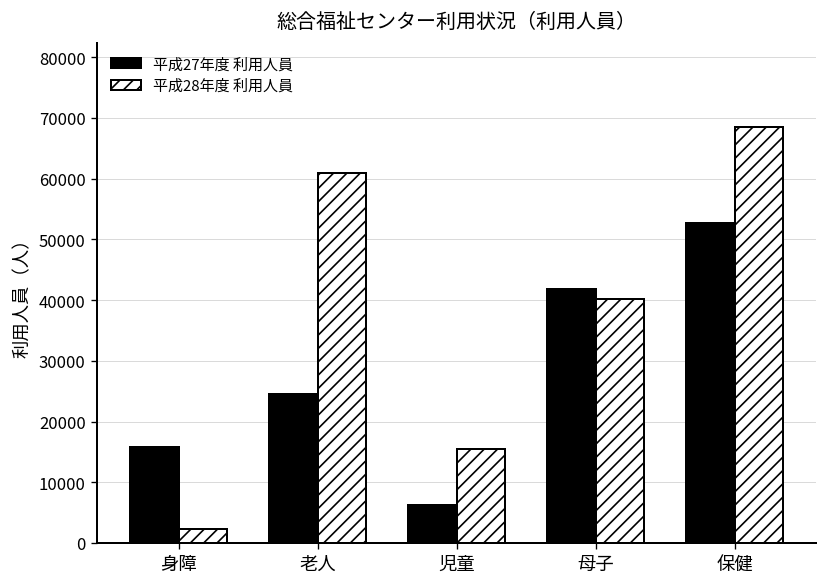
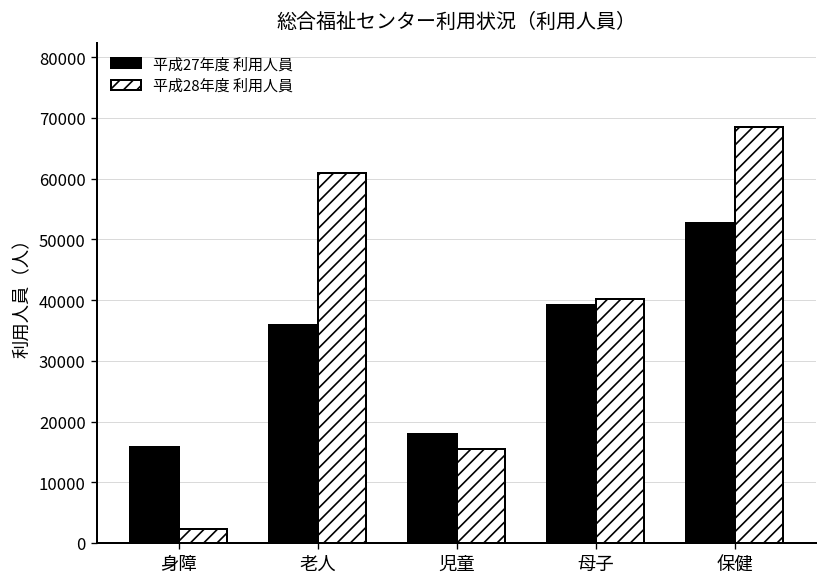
平成27年度 利用人員, 老人: 25000 -> 36000
平成27年度 利用人員, 児童: 6000 -> 18000
平成27年度 利用人員, 母子: 42000 -> 39000
